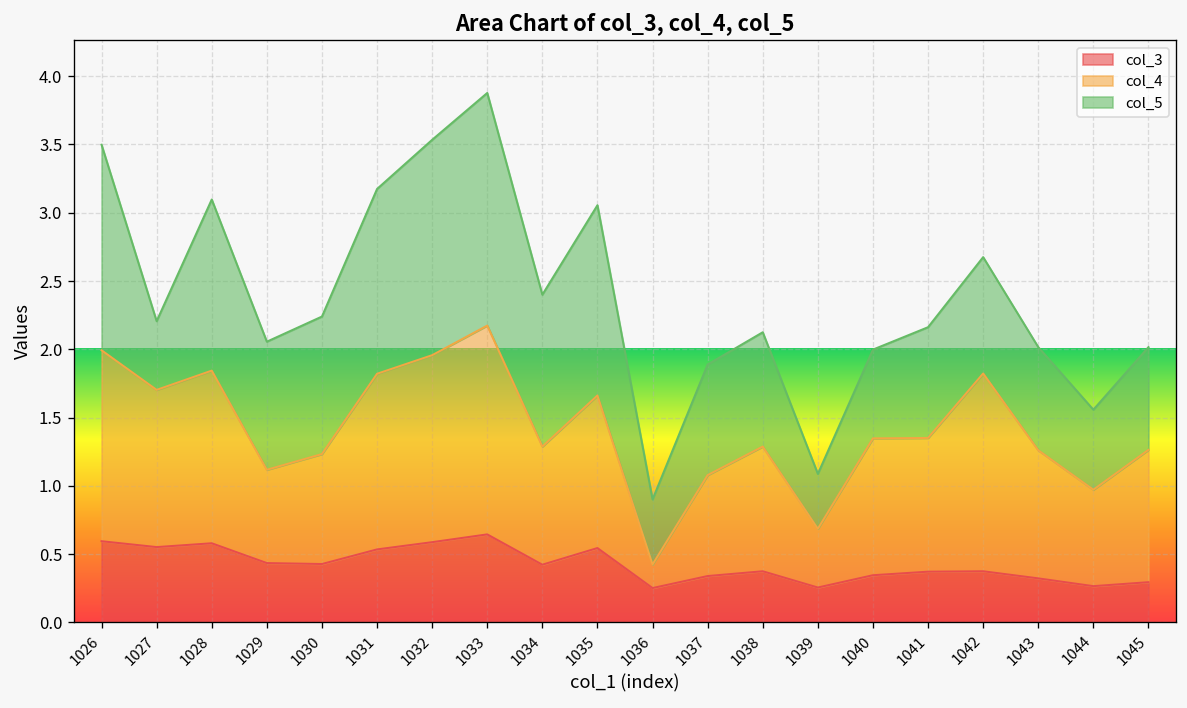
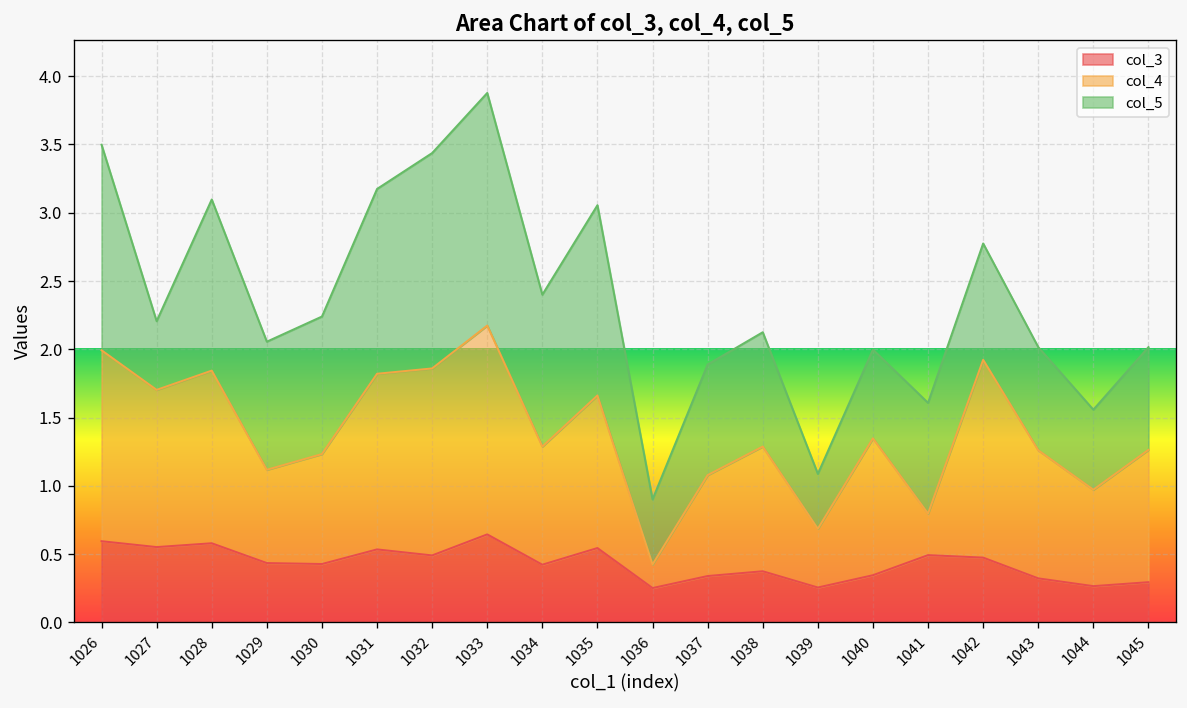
col_3, 1032: 0.59 -> 0.49
col_3, 1041: 0.37 -> 0.49
col_4, 1041: 0.98 -> 0.30
col_3, 1042: 0.38 -> 0.48
